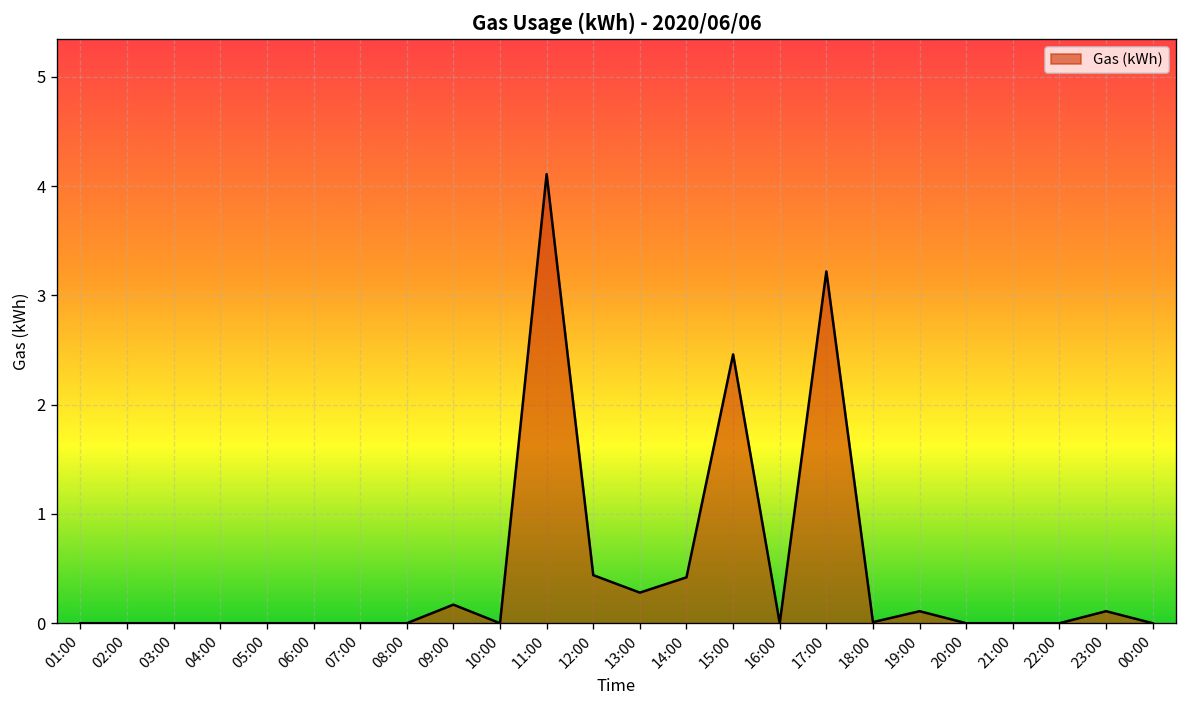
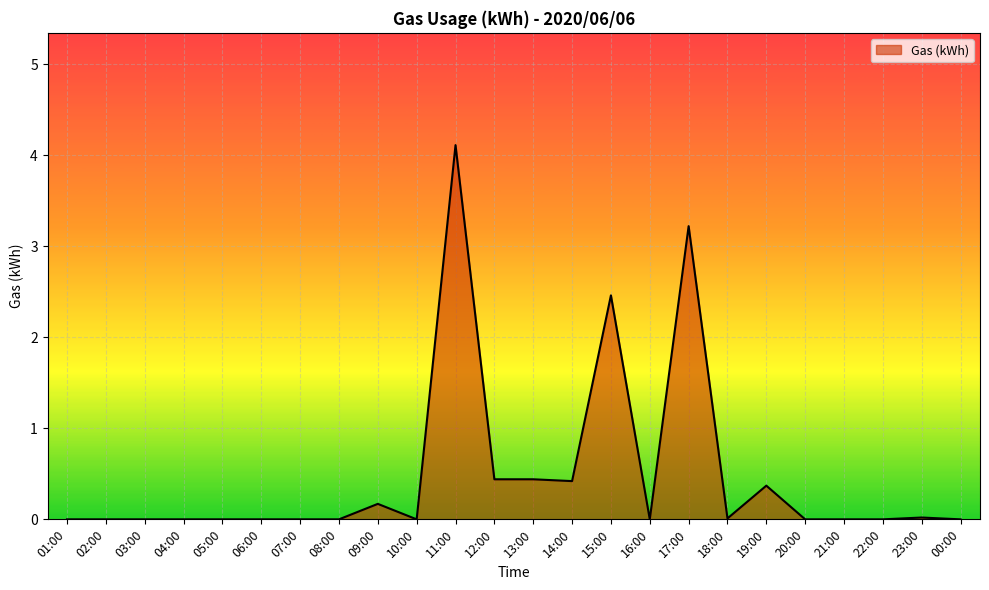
13:00: 0.3 -> 0.4
19:00: 0.1 -> 0.4
23:00: 0.1 -> 0.0
